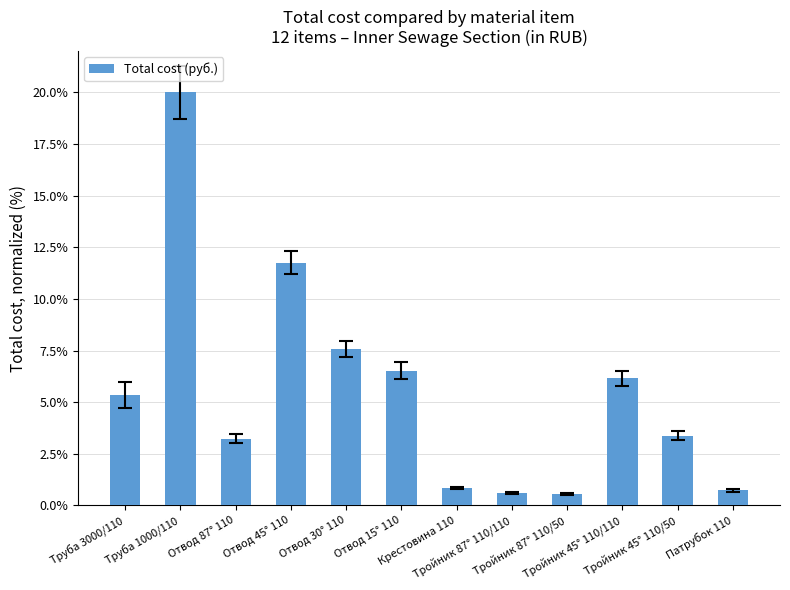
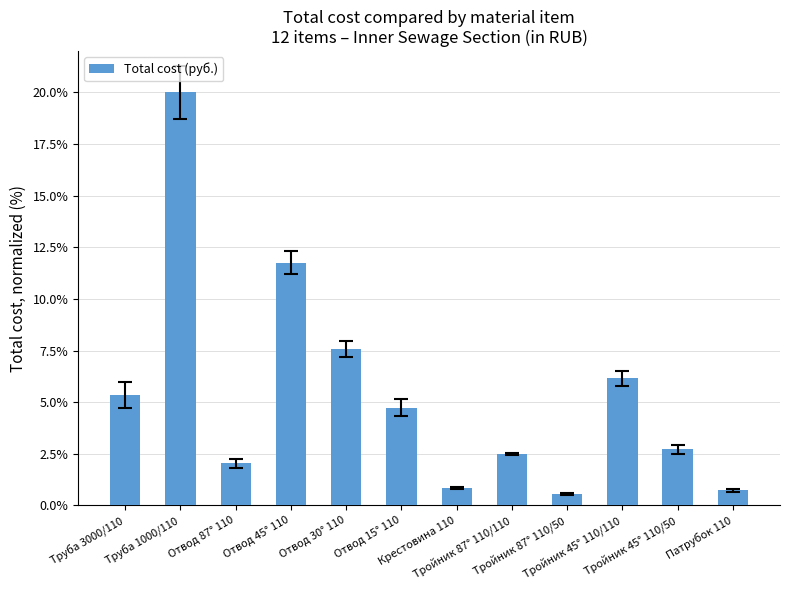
Total cost (руб.), Отвод 87° 110: 3.2% -> 2.0%
Total cost (руб.), Отвод 15° 110: 6.5% -> 4.7%
Total cost (руб.), Тройник 87° 110/110: 0.6% -> 2.5%
Total cost (руб.), Тройник 45° 110/50: 3.4% -> 2.7%
